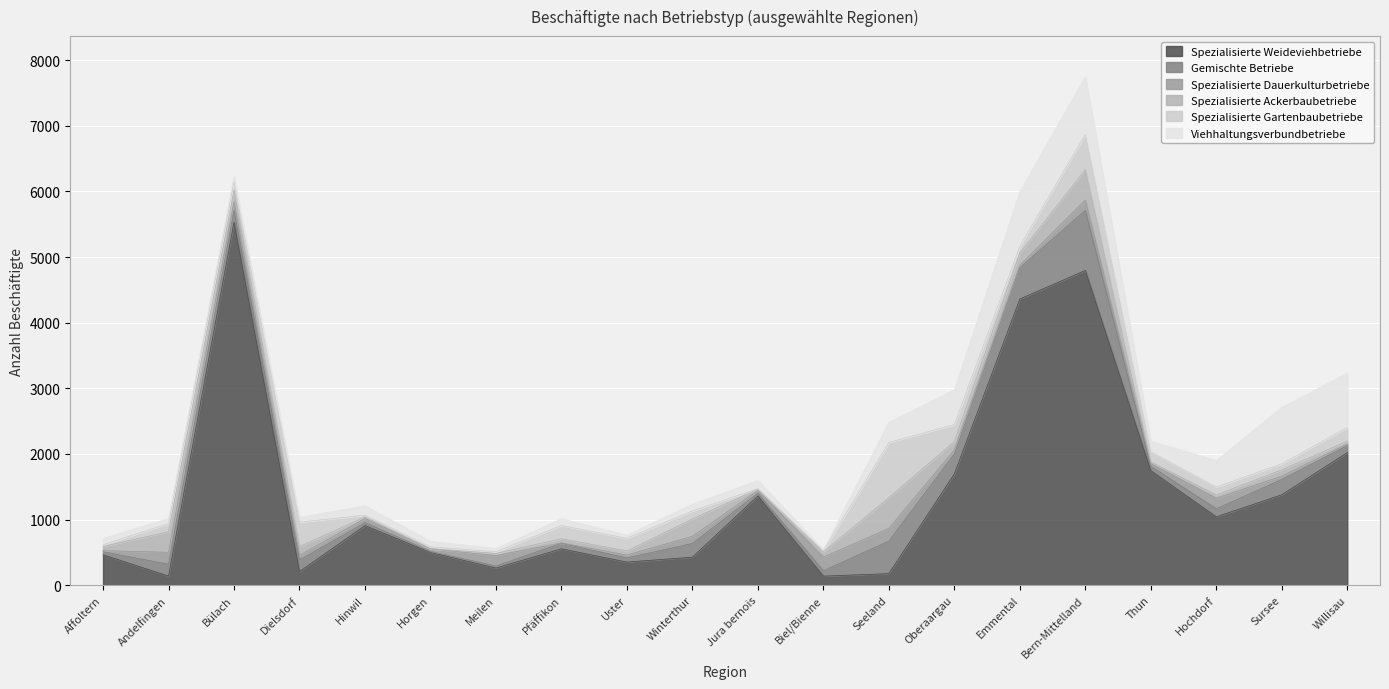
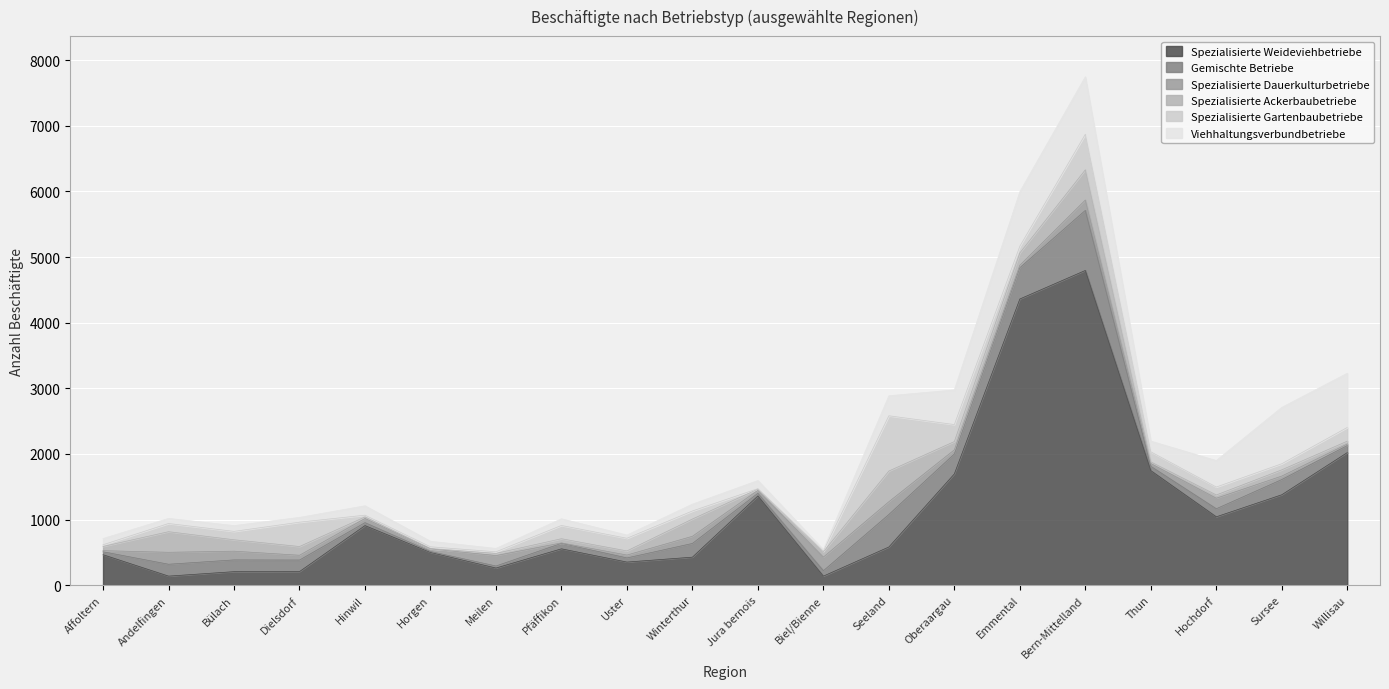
Spezialisierte Weideviehbetriebe, Bülach: 5500 -> 200
Spezialisierte Weideviehbetriebe, Seeland: 200 -> 600
